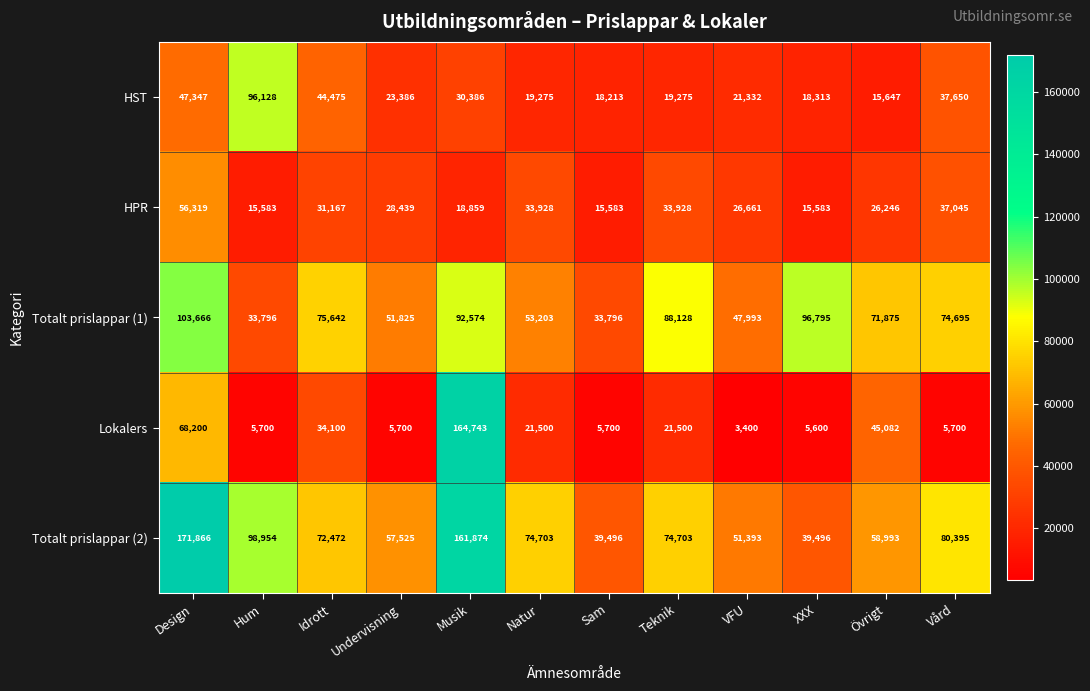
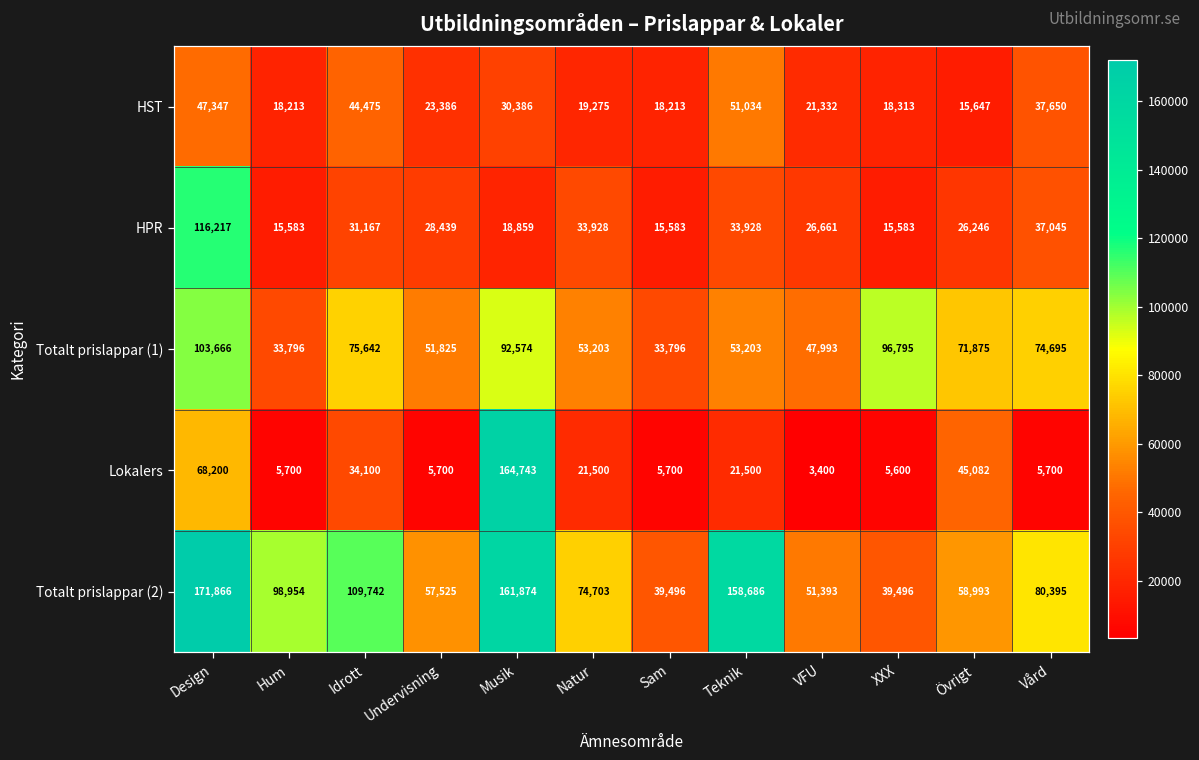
HST, Hum: 96,128 -> 18,213
HST, Teknik: 19,275 -> 51,034
HPR, Design: 56,319 -> 116,217
Totalt prislappar (1), Teknik: 88,128 -> 53,203
Totalt prislappar (2), Idrott: 72,472 -> 109,742
Totalt prislappar (2), Teknik: 74,703 -> 158,686
